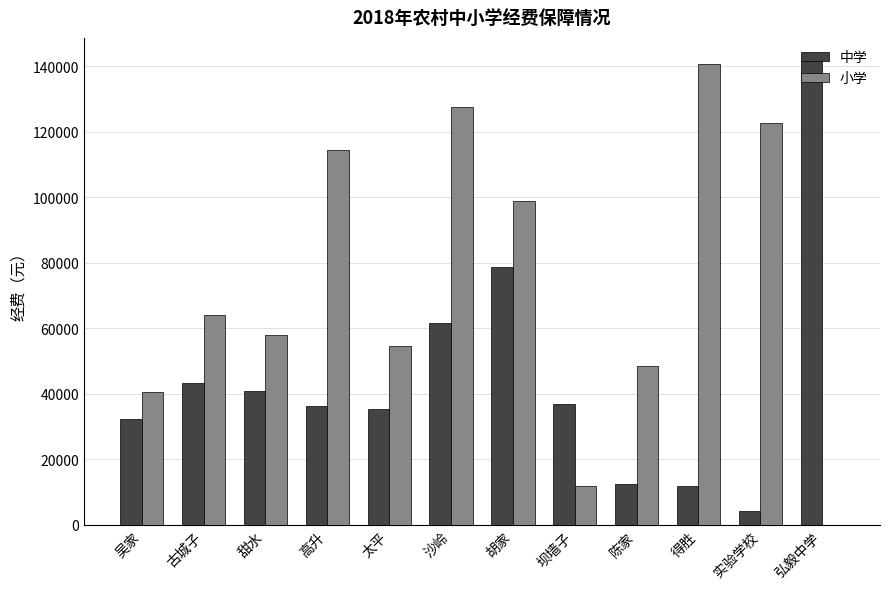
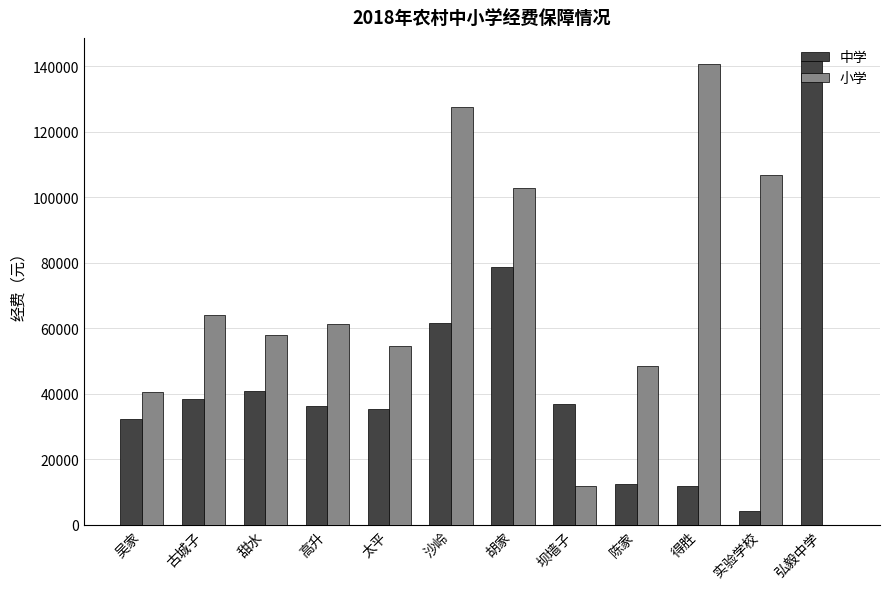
中学, 古城子: 43000 -> 38000
小学, 高升: 115000 -> 61000
小学, 胡家: 99000 -> 103000
小学, 实验学校: 123000 -> 107000
